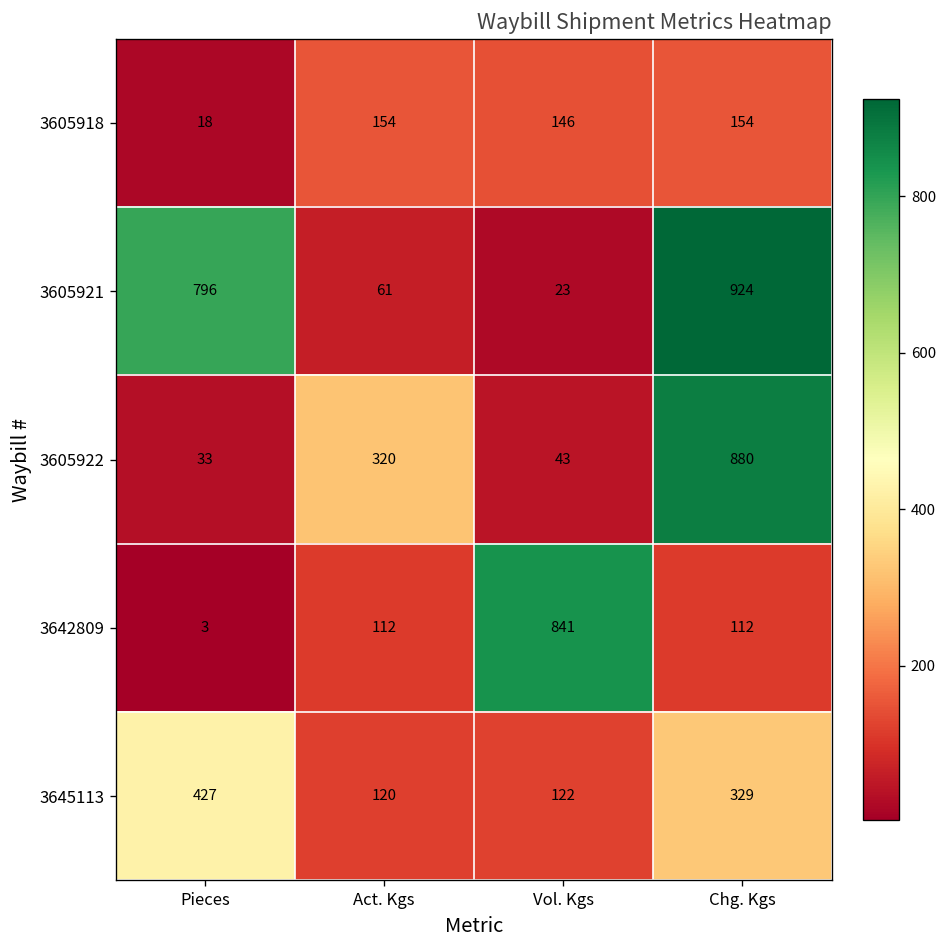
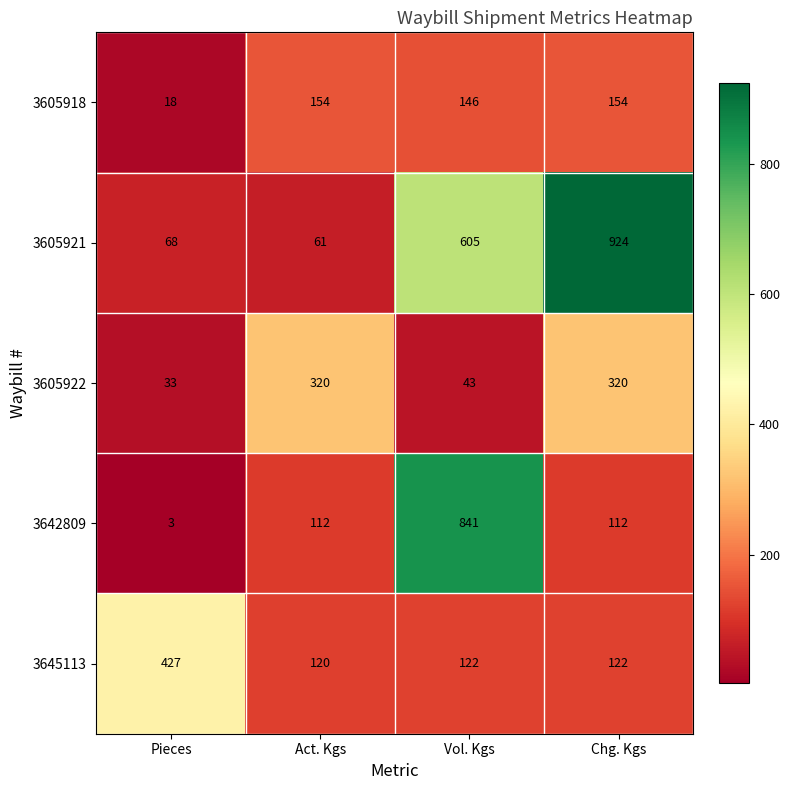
3605921, Pieces: 796 -> 68
3605921, Vol. Kgs: 23 -> 605
3605922, Chg. Kgs: 880 -> 320
3645113, Chg. Kgs: 329 -> 122
